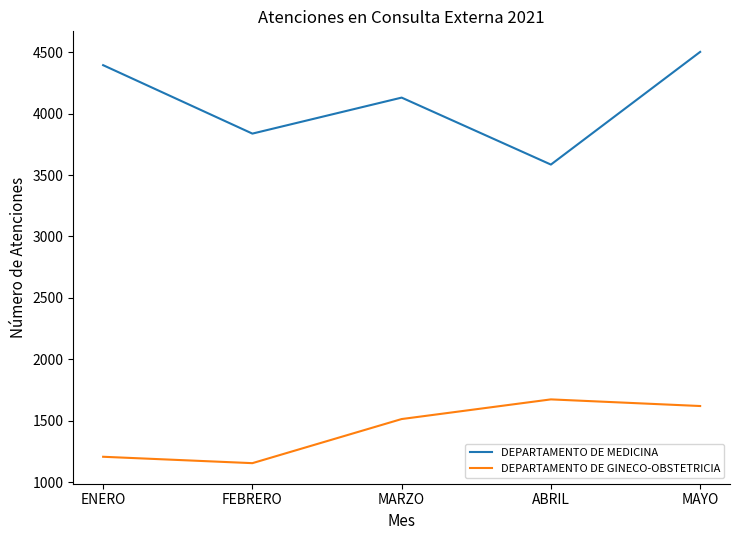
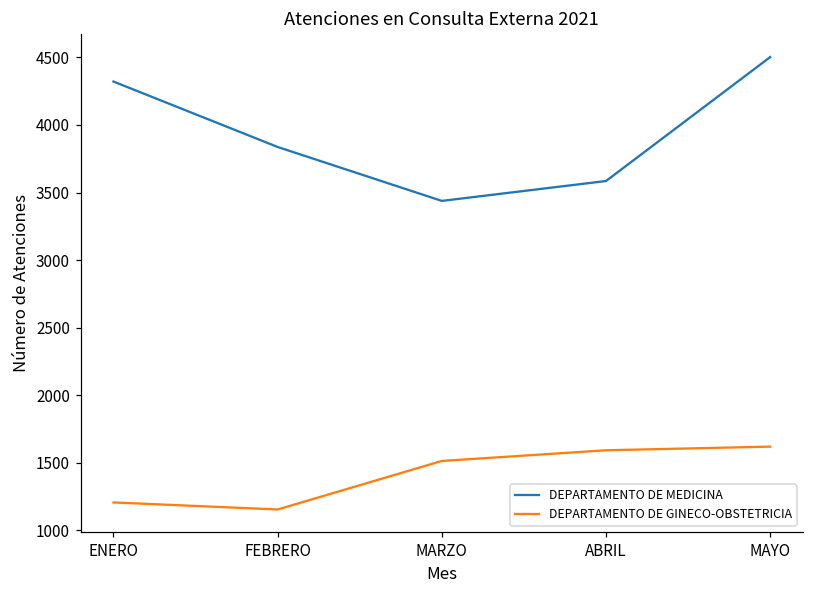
DEPARTAMENTO DE MEDICINA, ENERO: 4390 -> 4320
DEPARTAMENTO DE MEDICINA, MARZO: 4130 -> 3440
DEPARTAMENTO DE GINECO-OBSTETRICIA, ABRIL: 1670 -> 1590
